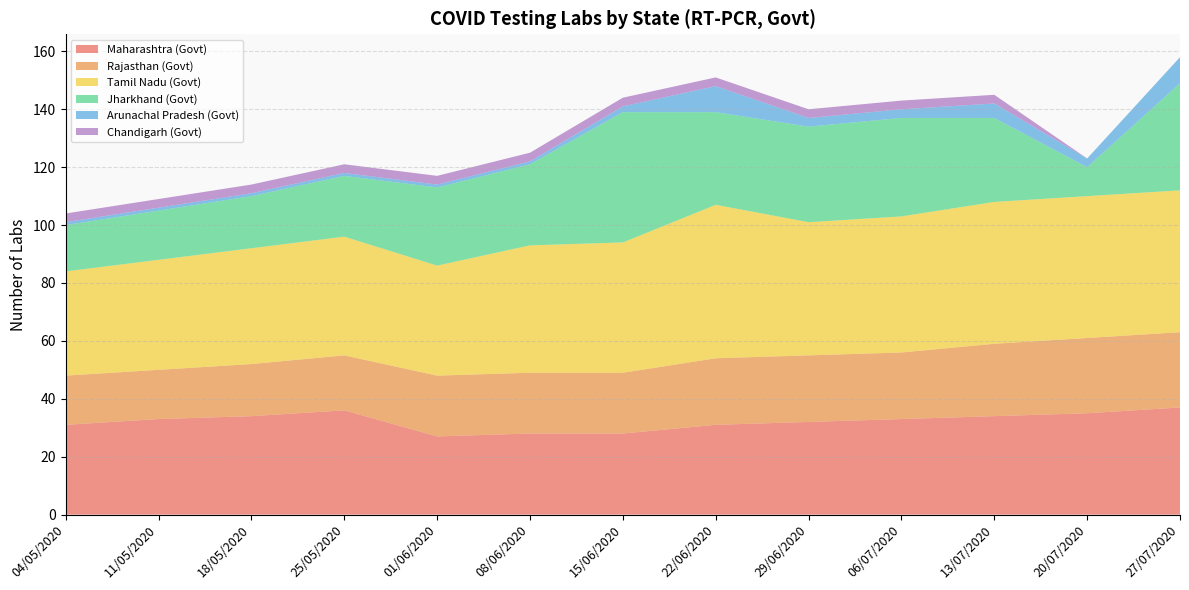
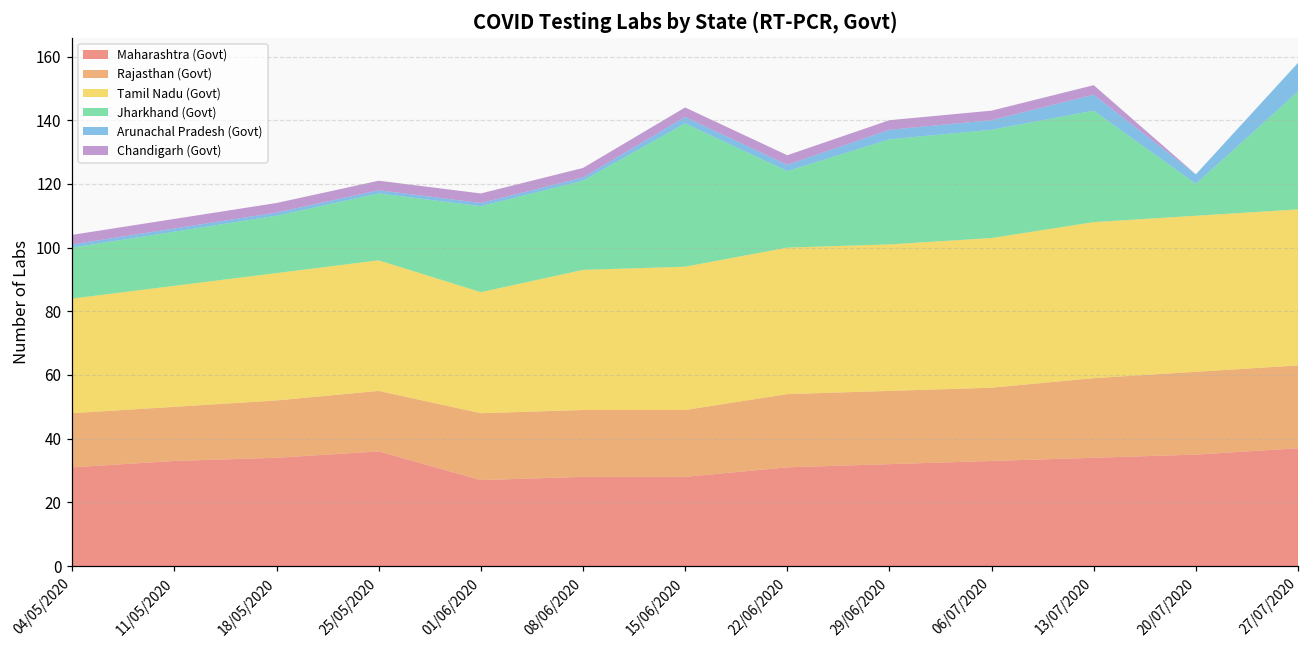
Tamil Nadu (Govt), 22/06/2020: 53 -> 46
Jharkhand (Govt), 22/06/2020: 32 -> 24
Arunachal Pradesh (Govt), 22/06/2020: 9 -> 2
Jharkhand (Govt), 13/07/2020: 29 -> 35
